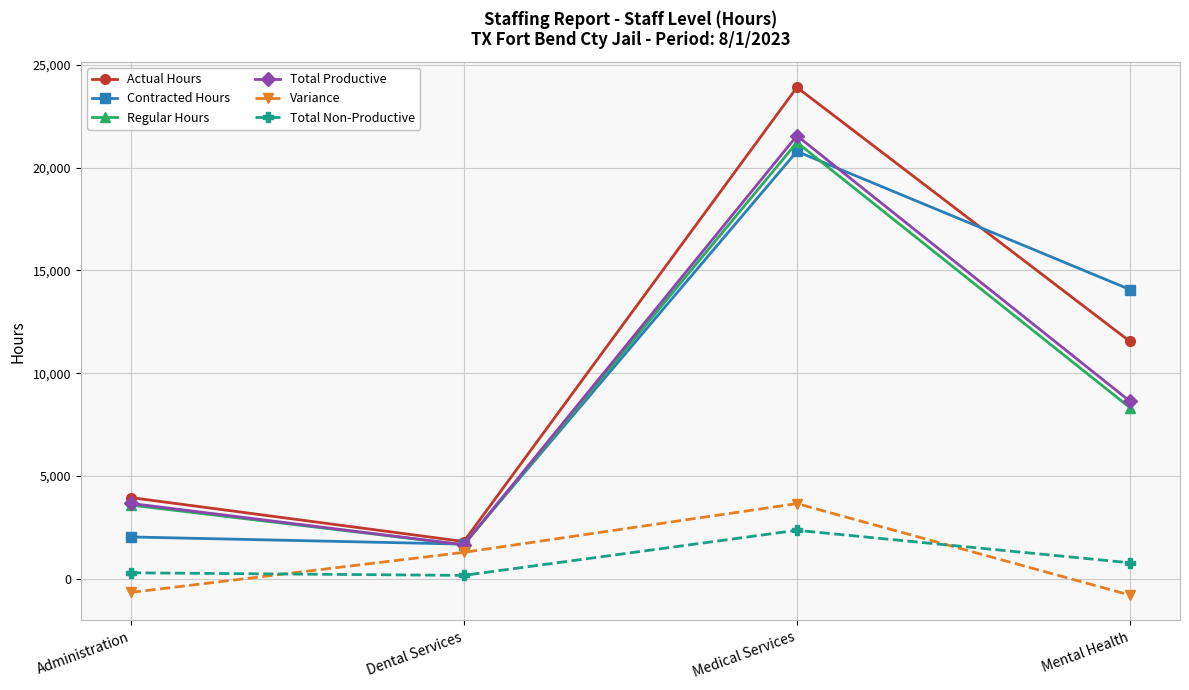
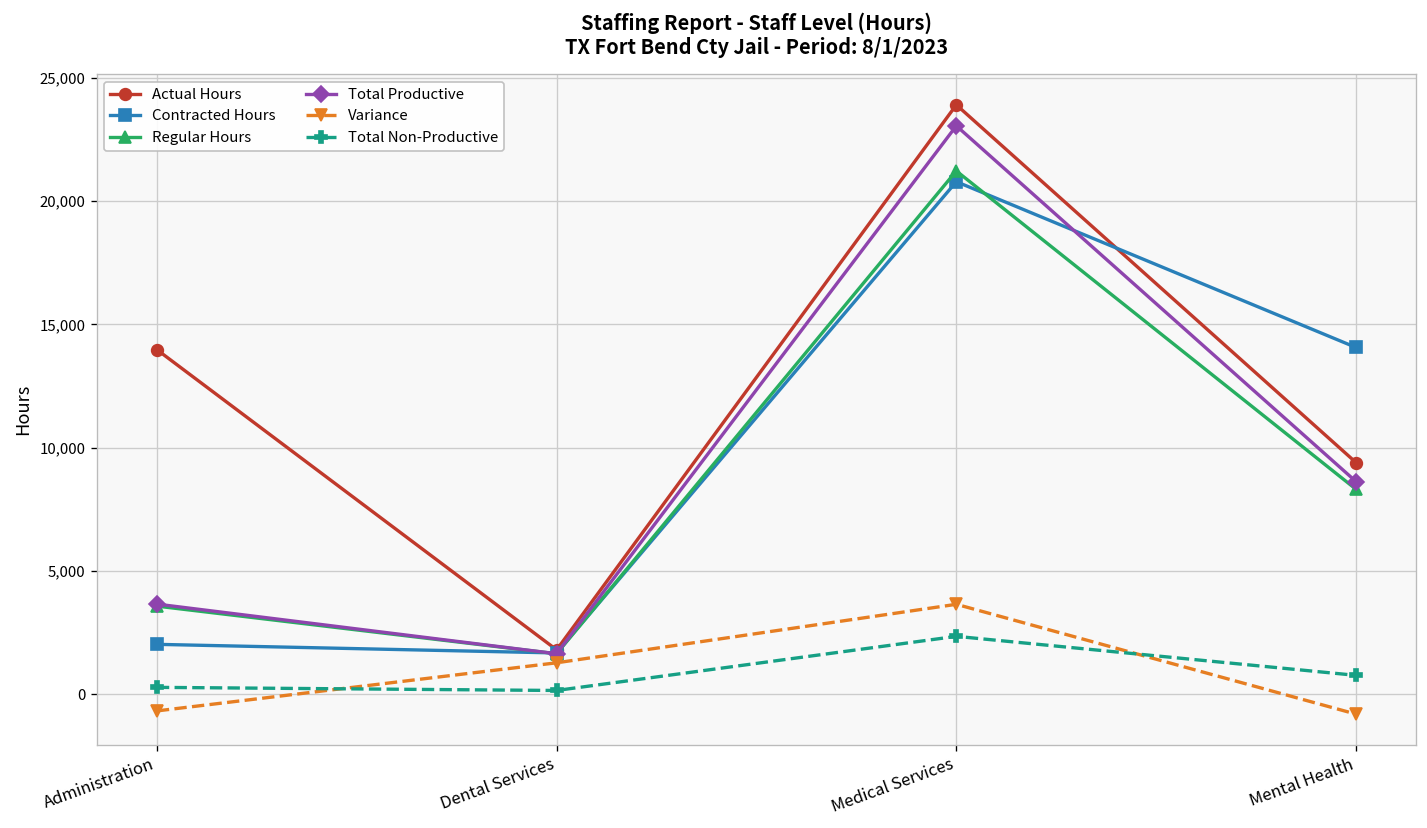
Actual Hours, Administration: 3,900 -> 14,000
Total Productive, Medical Services: 21,600 -> 23,100
Actual Hours, Mental Health: 11,500 -> 9,400
